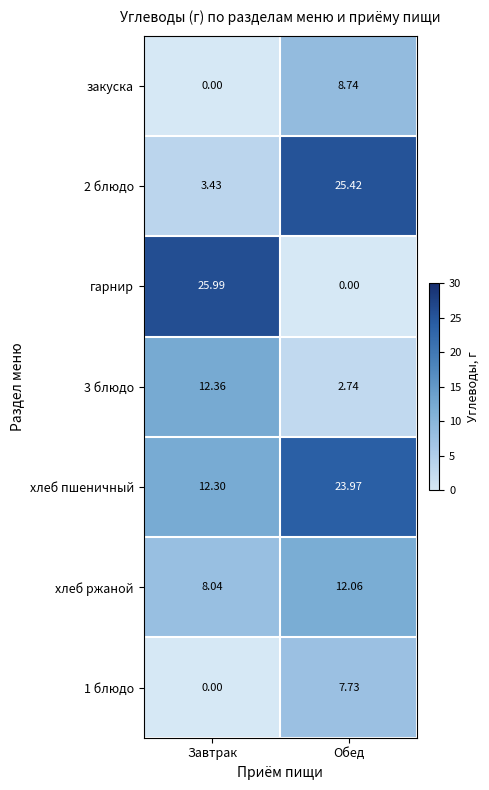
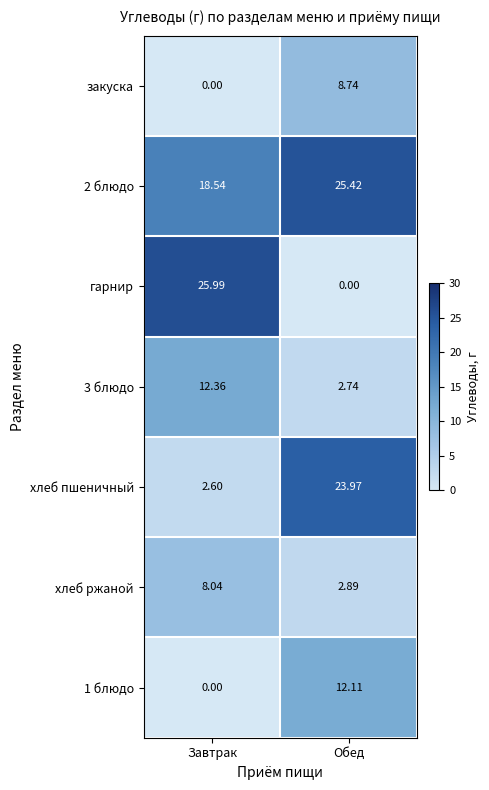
2 блюдо, Завтрак: 3.43 -> 18.54
хлеб пшеничный, Завтрак: 12.30 -> 2.60
хлеб ржаной, Обед: 12.06 -> 2.89
1 блюдо, Обед: 7.73 -> 12.11
